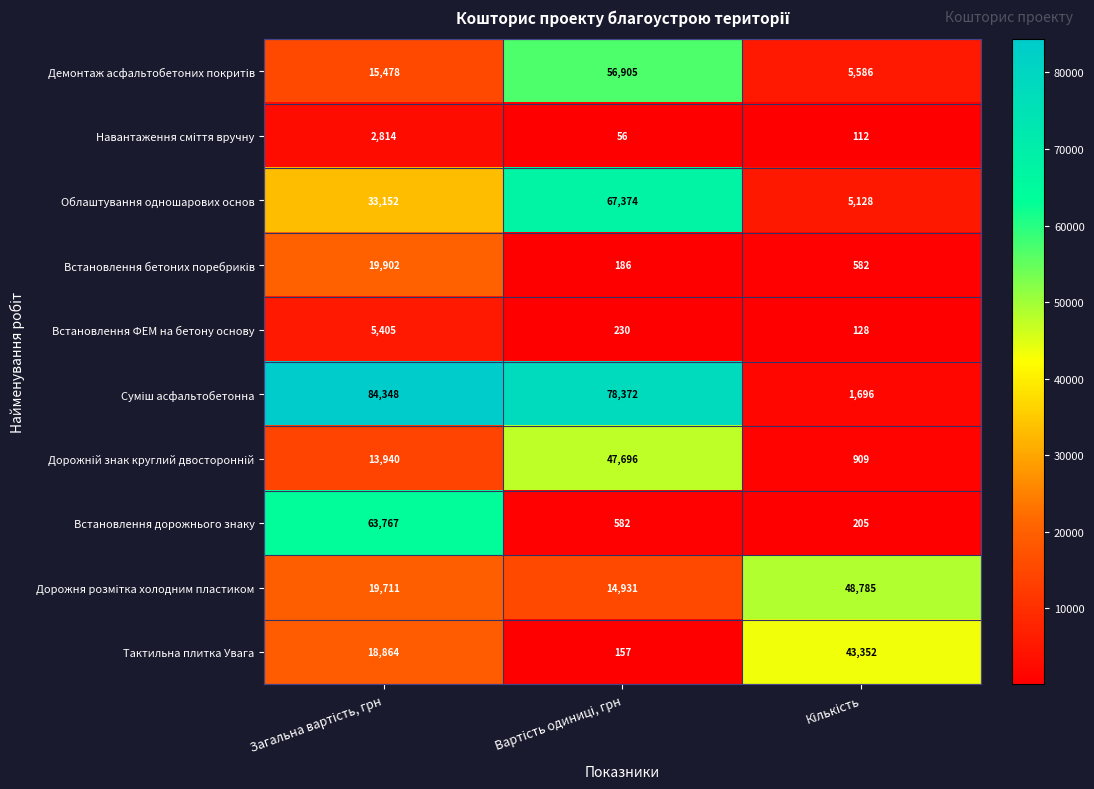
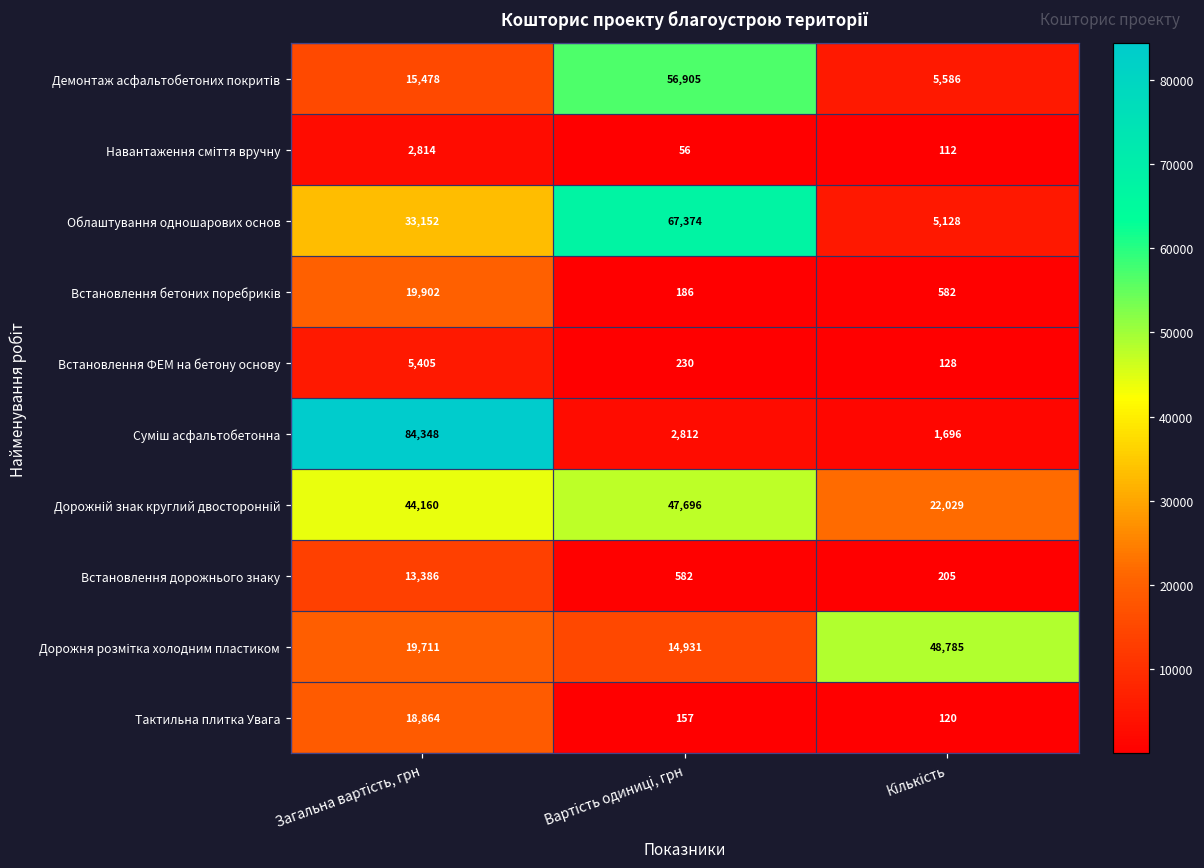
Суміш асфальтобетонна, Вартість одиниці, грн: 78,372 -> 2,812
Дорожній знак круглий двосторонній, Загальна вартість, грн: 13,940 -> 44,160
Дорожній знак круглий двосторонній, Кількість: 909 -> 22,029
Встановлення дорожнього знаку, Загальна вартість, грн: 63,767 -> 13,386
Тактильна плитка Увага, Кількість: 43,352 -> 120
